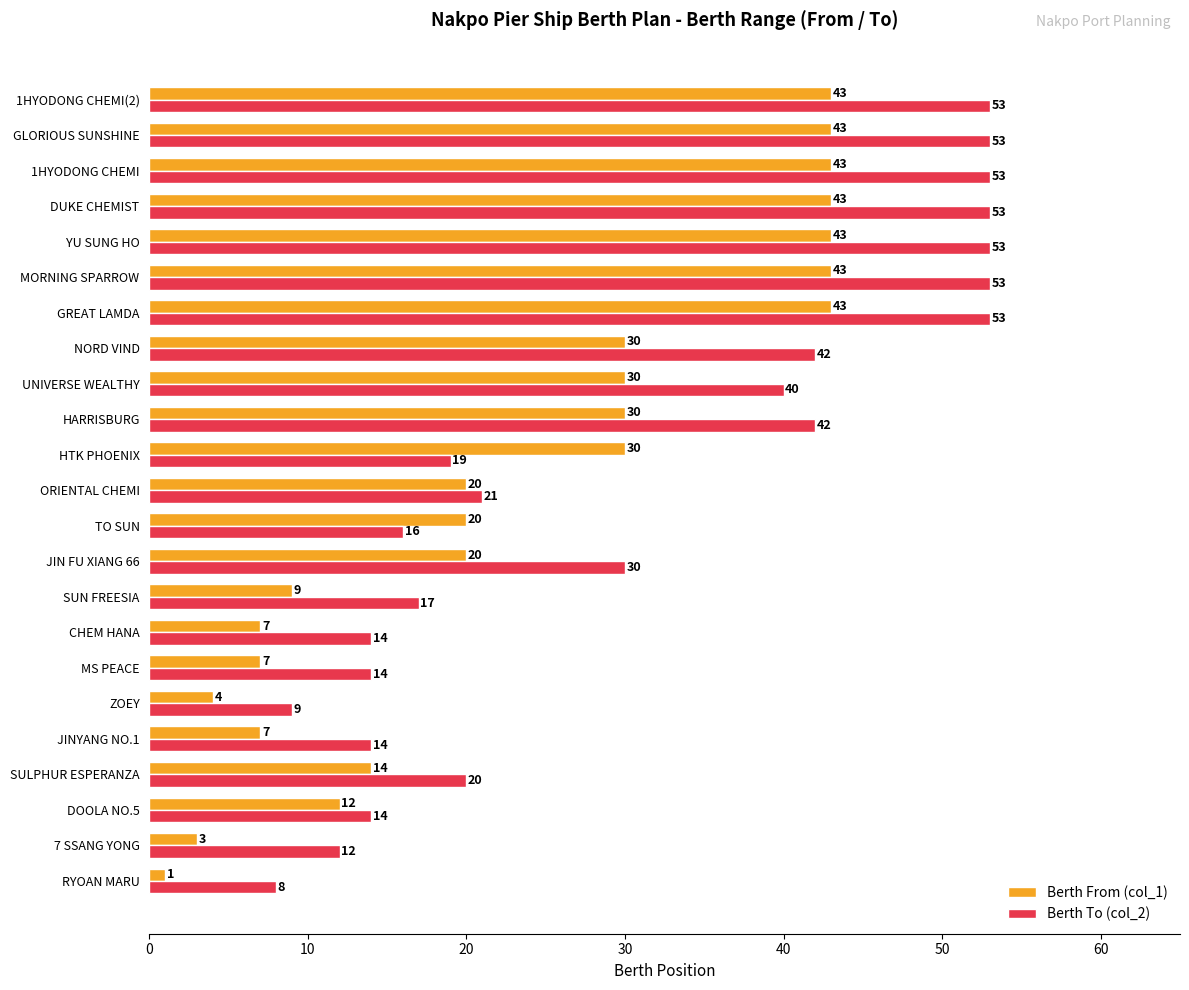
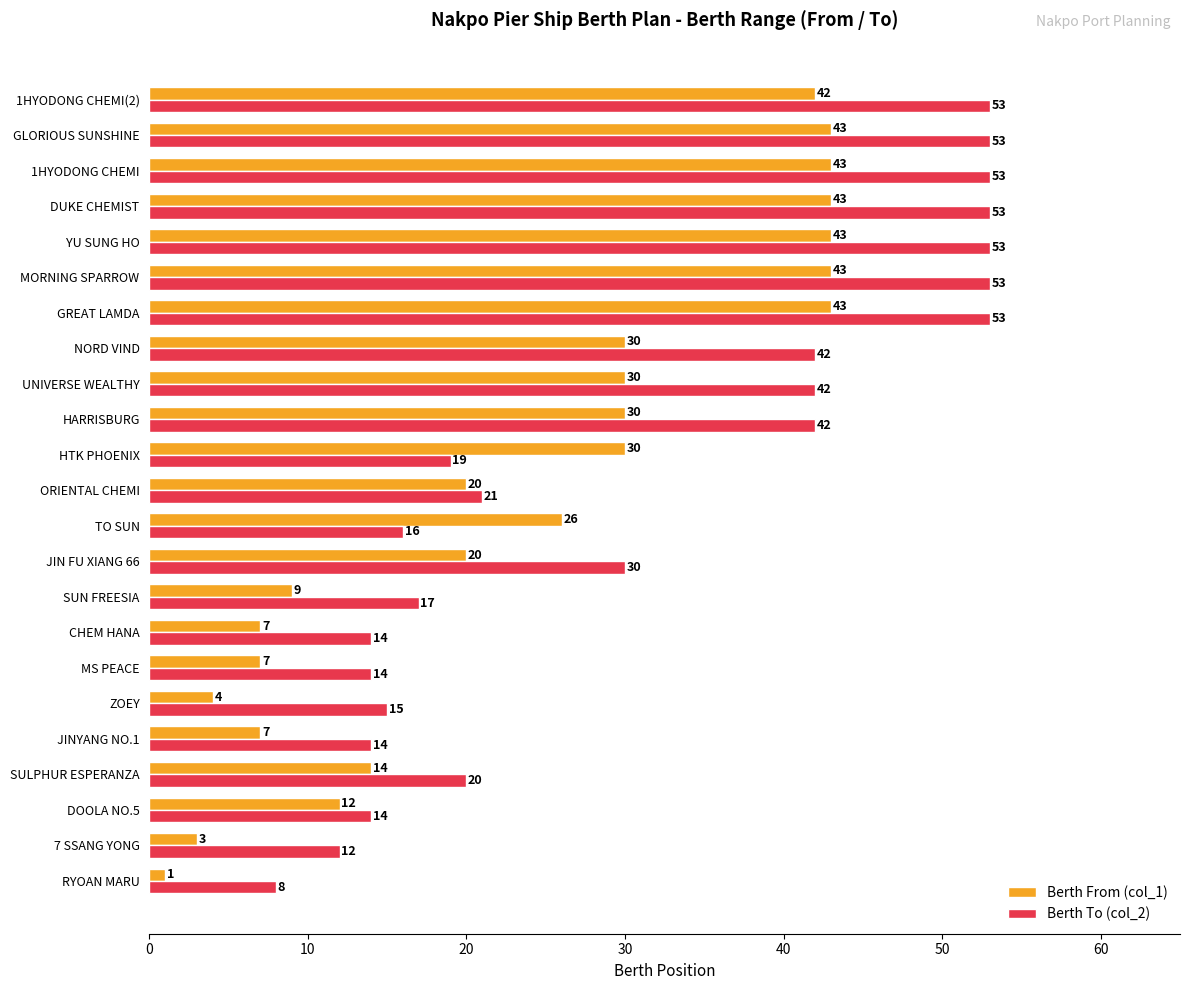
Berth From (col_1), 1HYODONG CHEMI(2): 43 -> 42
Berth To (col_2), UNIVERSE WEALTHY: 40 -> 42
Berth From (col_1), TO SUN: 20 -> 26
Berth To (col_2), ZOEY: 9 -> 15
